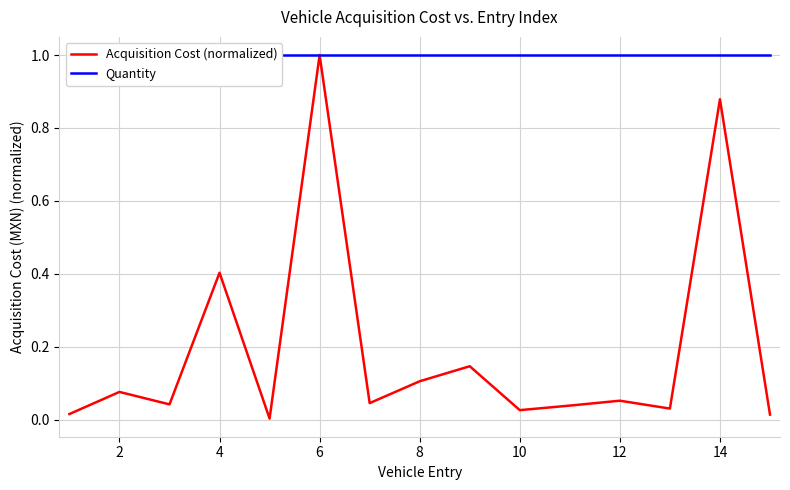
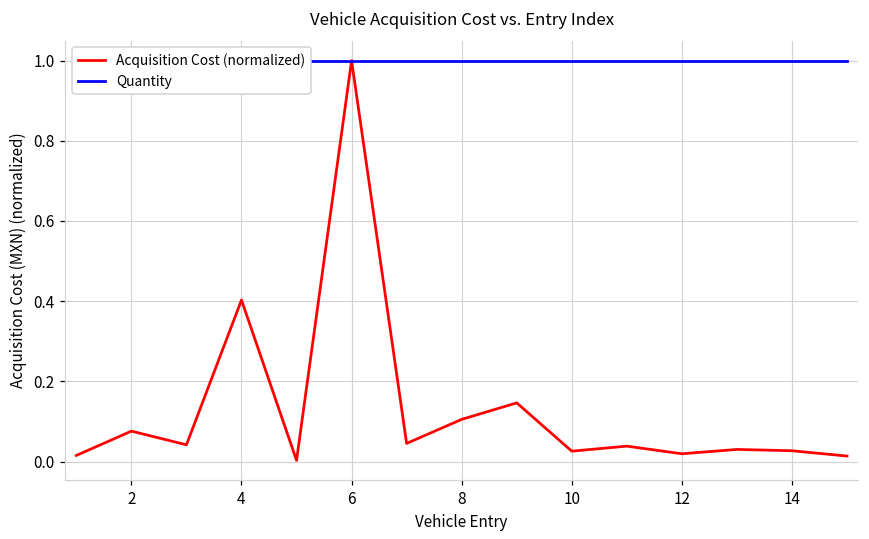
Acquisition Cost (normalized), 12: 0.05 -> 0.02
Acquisition Cost (normalized), 14: 0.88 -> 0.03
